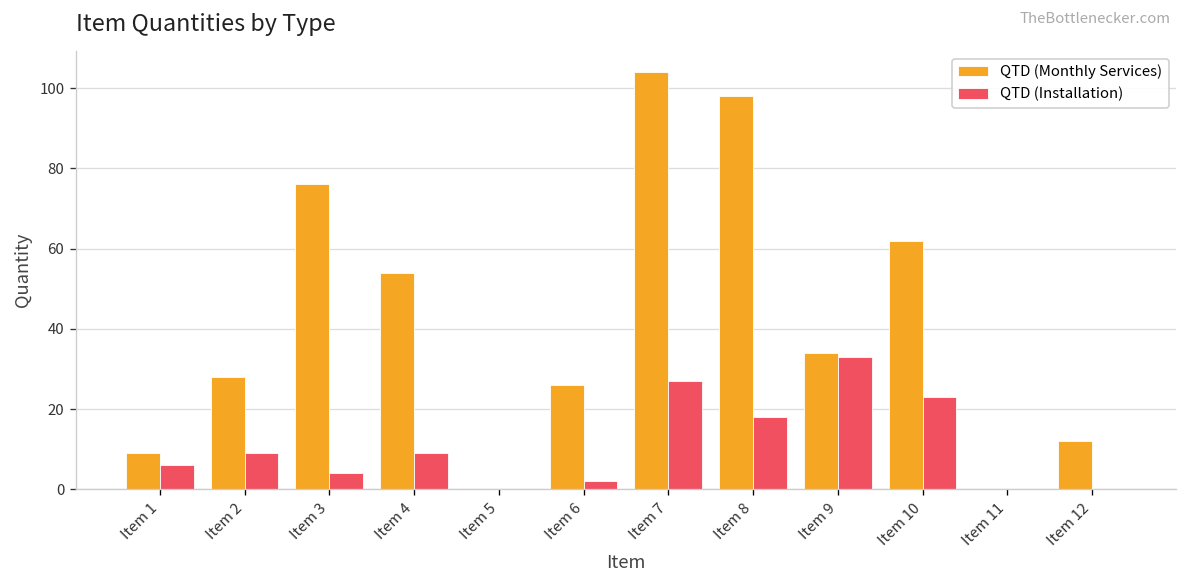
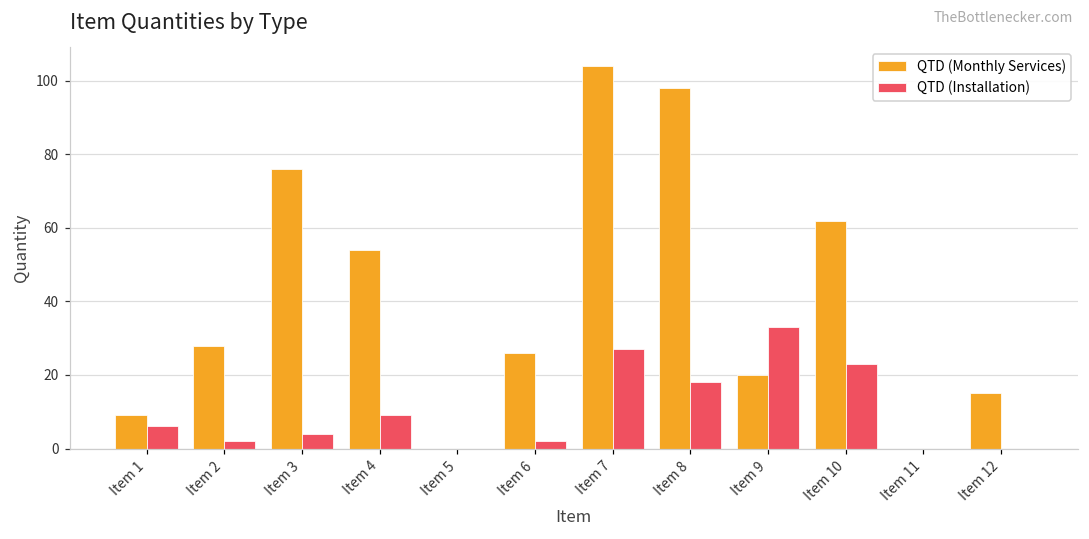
QTD (Installation), Item 2: 9 -> 2
QTD (Monthly Services), Item 9: 34 -> 20
QTD (Monthly Services), Item 12: 12 -> 15
